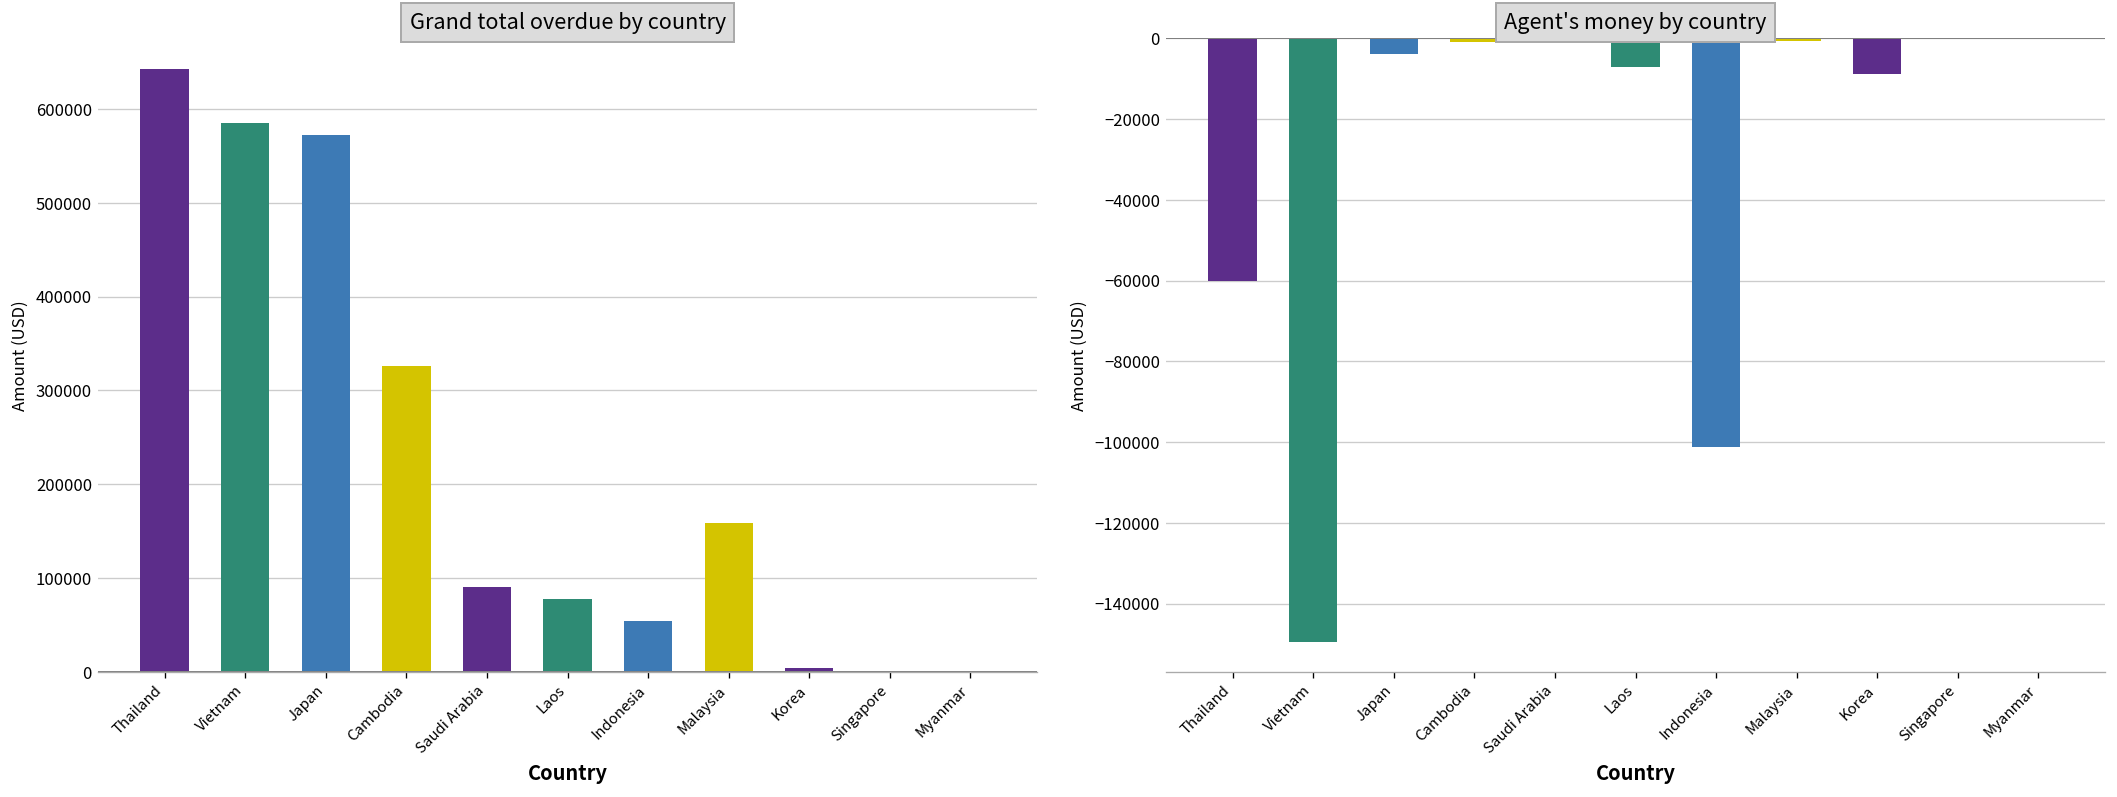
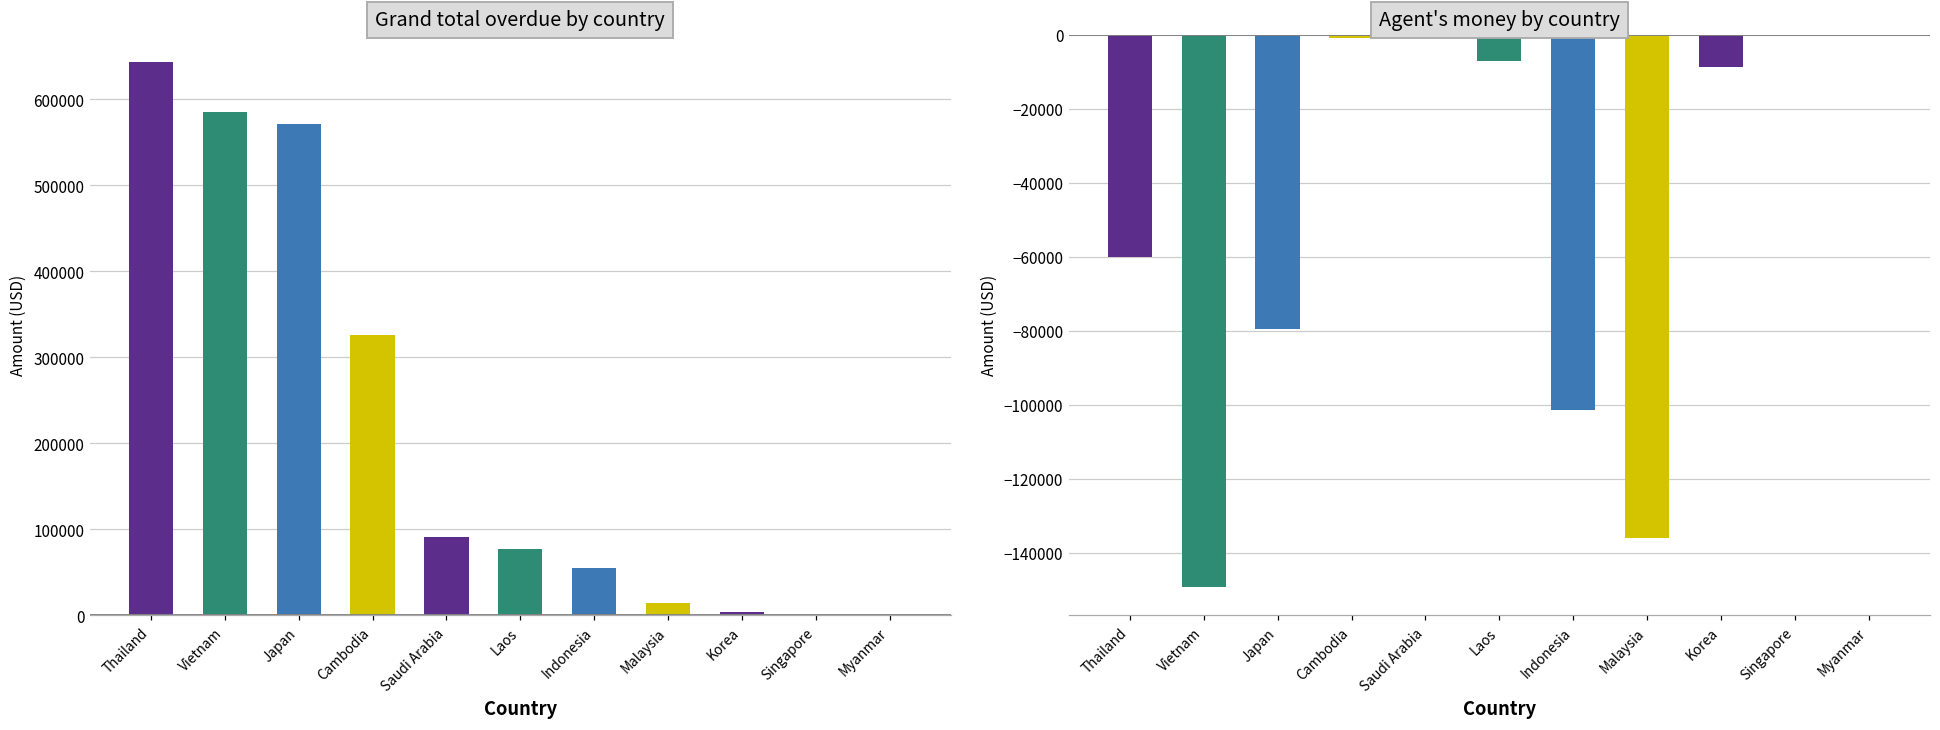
Grand total overdue by country, Malaysia: 160000 -> 10000
Agent's money by country, Japan: -4000 -> -80000
Agent's money by country, Malaysia: -1000 -> -136000
